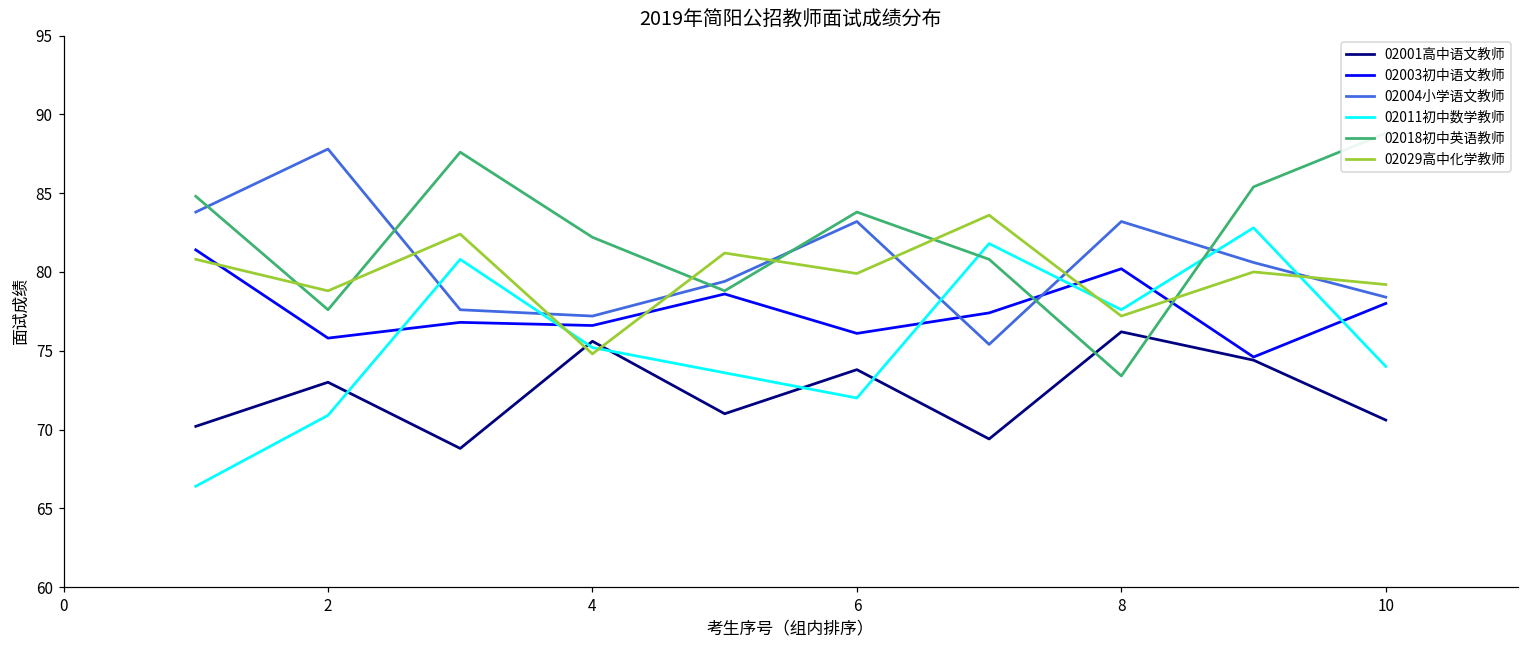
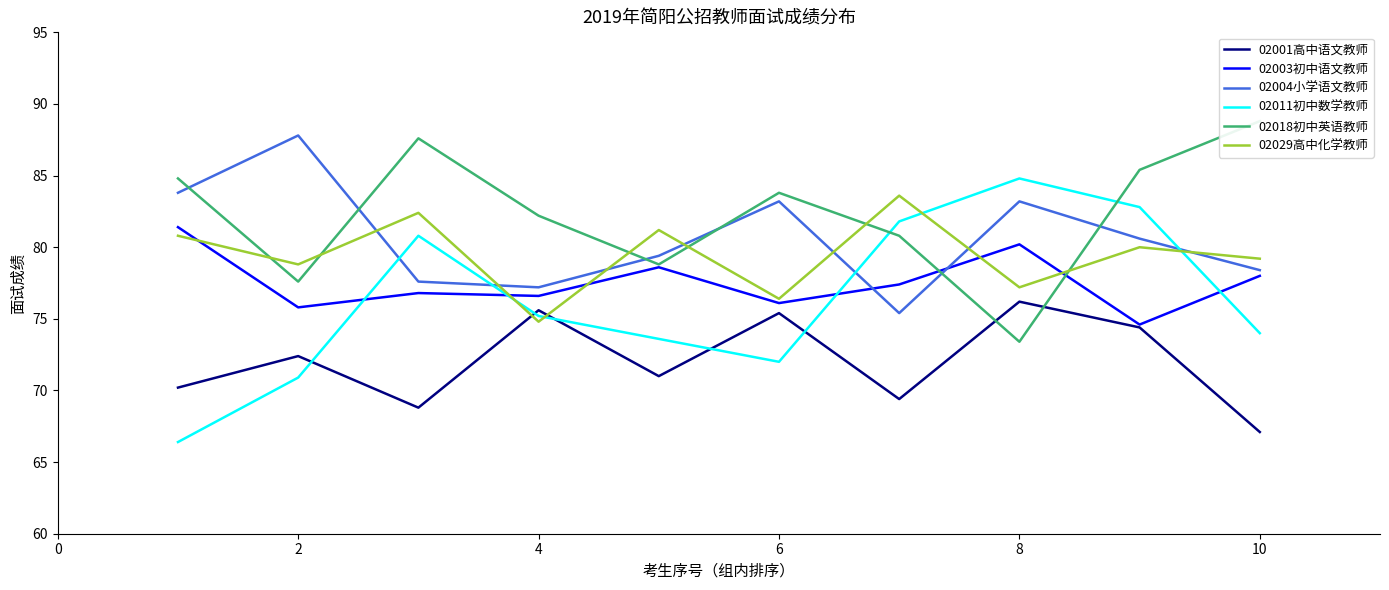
02001高中语文教师, 2: 73.0 -> 72.4
02001高中语文教师, 6: 73.8 -> 75.4
02029高中化学教师, 6: 79.9 -> 76.4
02011初中数学教师, 8: 77.6 -> 84.8
02001高中语文教师, 10: 70.6 -> 67.1
